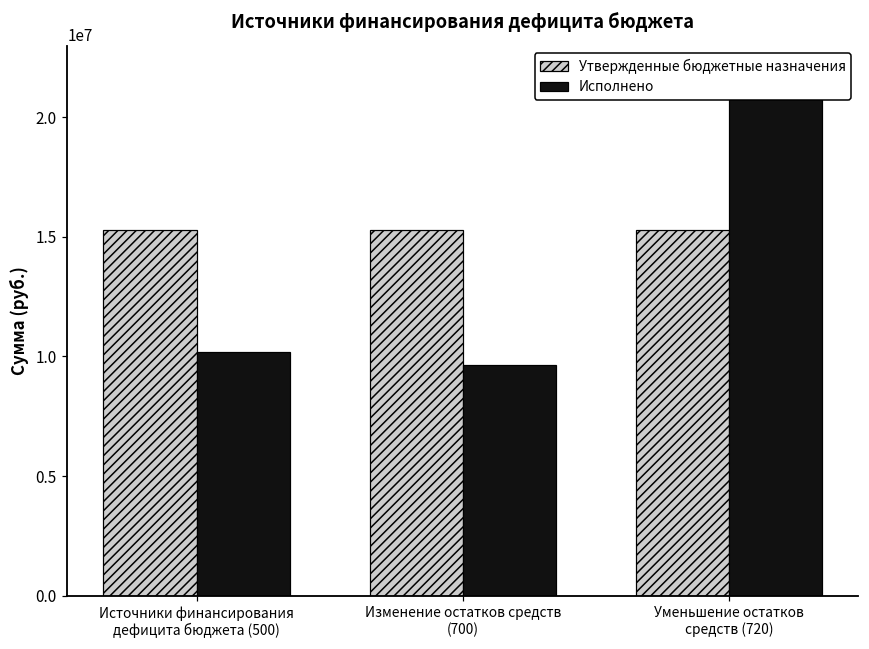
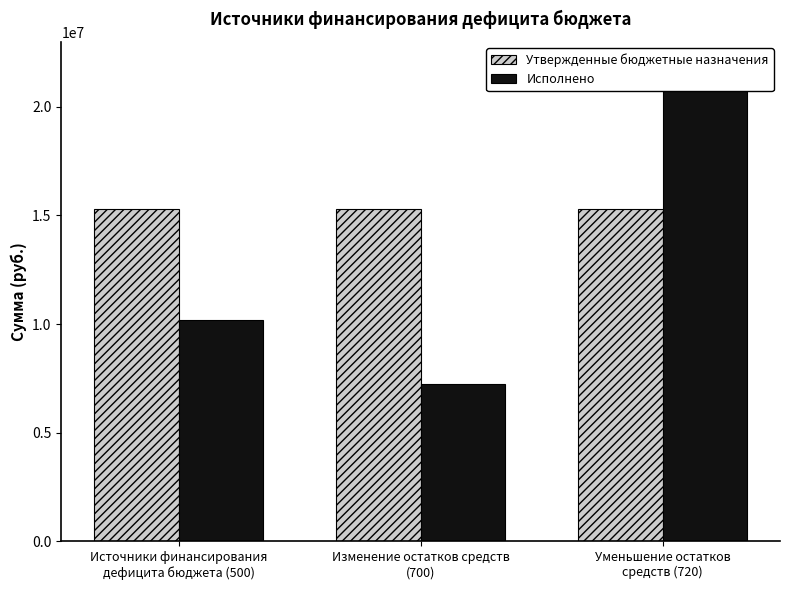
Исполнено, Изменение остатков средств (700): 9600000 -> 7200000
